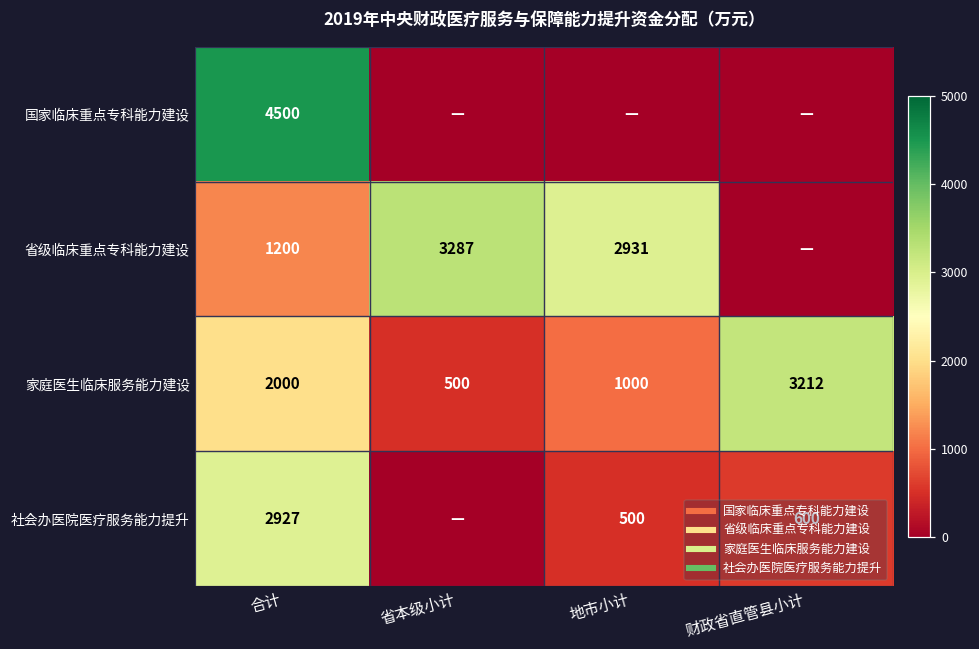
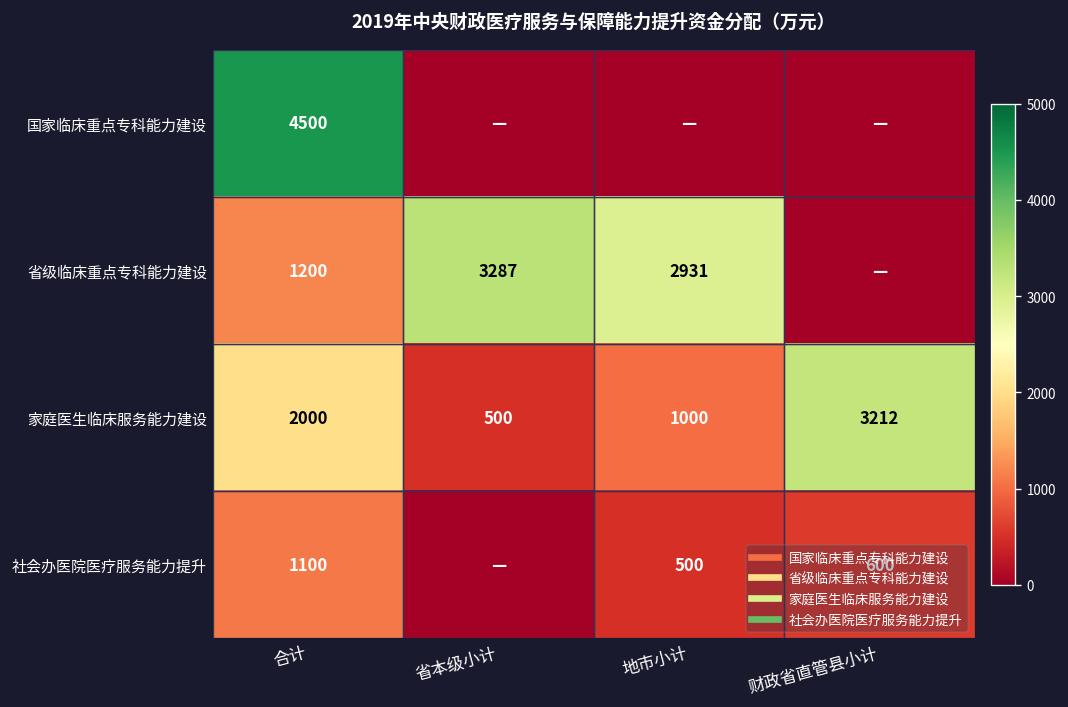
社会办医院医疗服务能力提升, 合计: 2927 -> 1100
